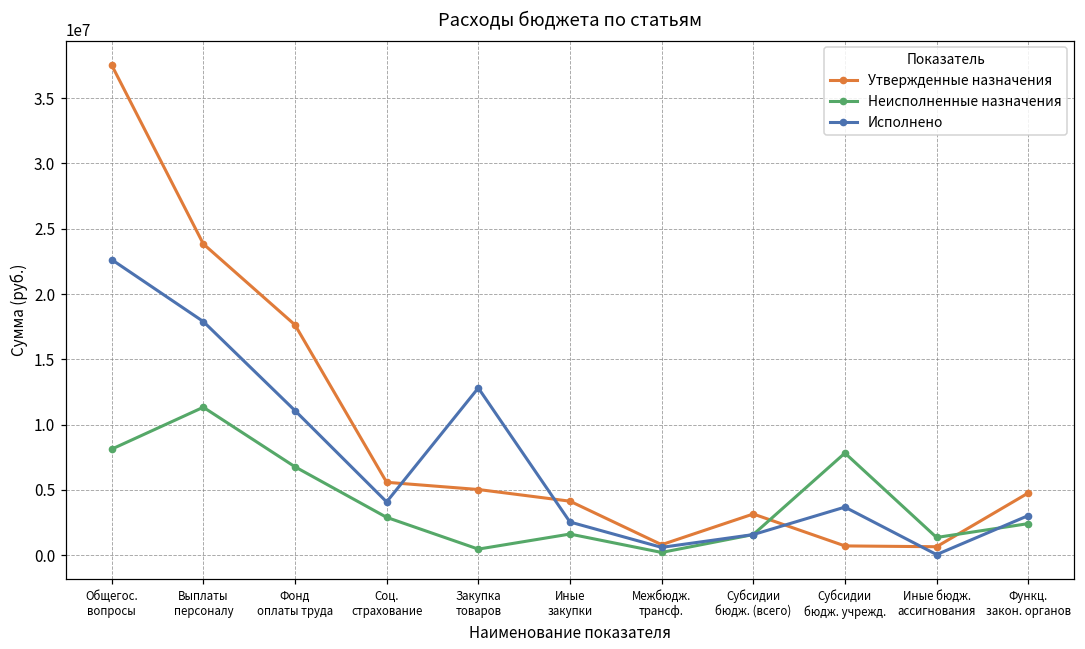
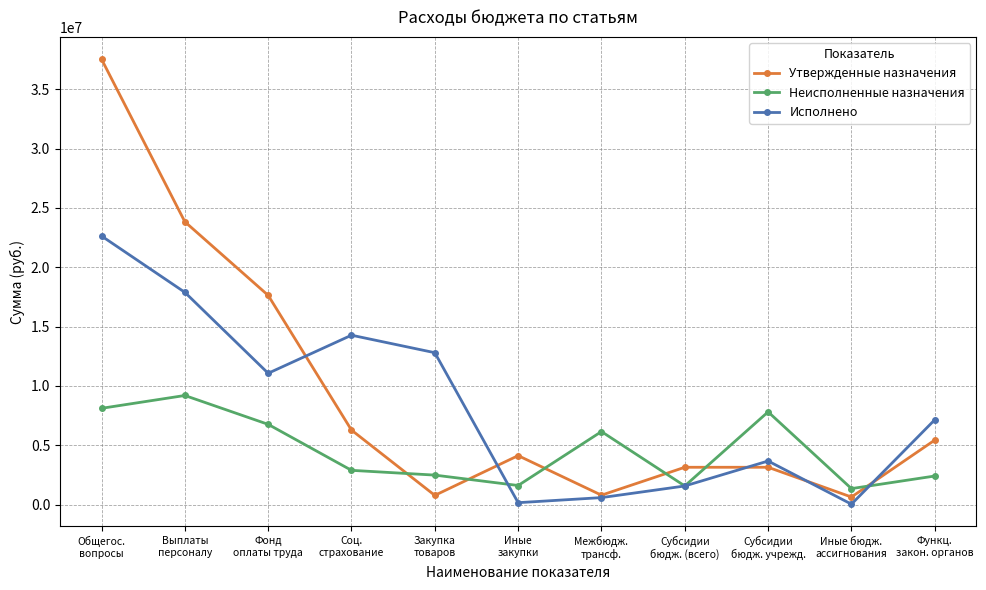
Неисполненные назначения, Выплаты персоналу: 11300000 -> 9200000
Утвержденные назначения, Соц. страхование: 5600000 -> 6300000
Исполнено, Соц. страхование: 4100000 -> 14300000
Утвержденные назначения, Закупка товаров: 5000000 -> 800000
Неисполненные назначения, Закупка товаров: 500000 -> 2500000
Исполнено, Иные закупки: 2500000 -> 200000
Неисполненные назначения, Межбюдж. трансф.: 200000 -> 6200000
Утвержденные назначения, Субсидии бюдж. учрежд.: 700000 -> 3200000
Утвержденные назначения, Функц. закон. органов: 4800000 -> 5400000
Исполнено, Функц. закон. органов: 3000000 -> 7200000
